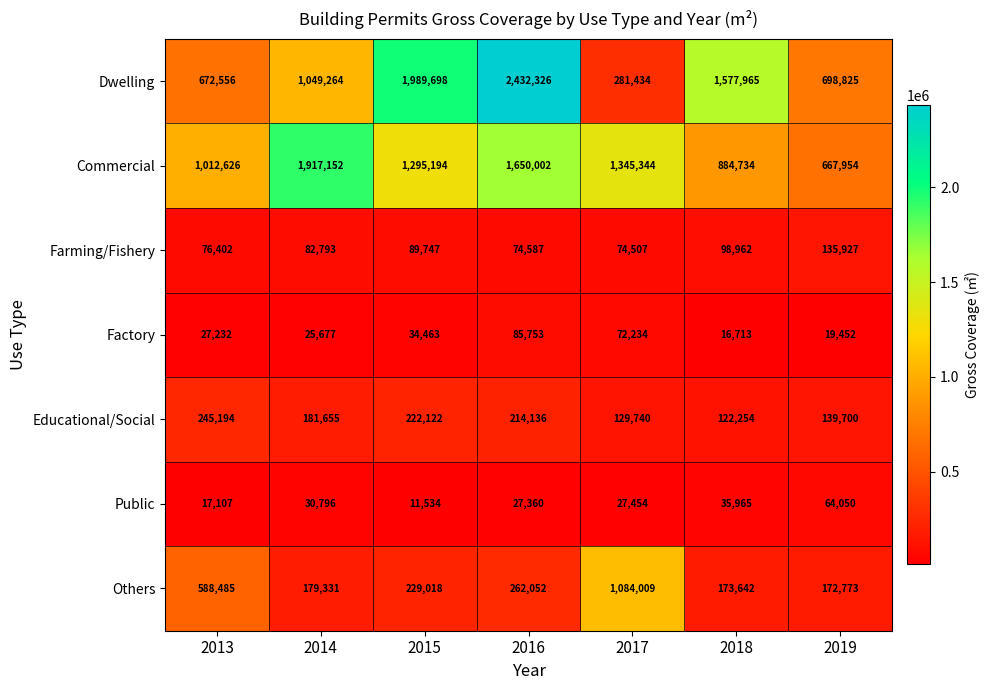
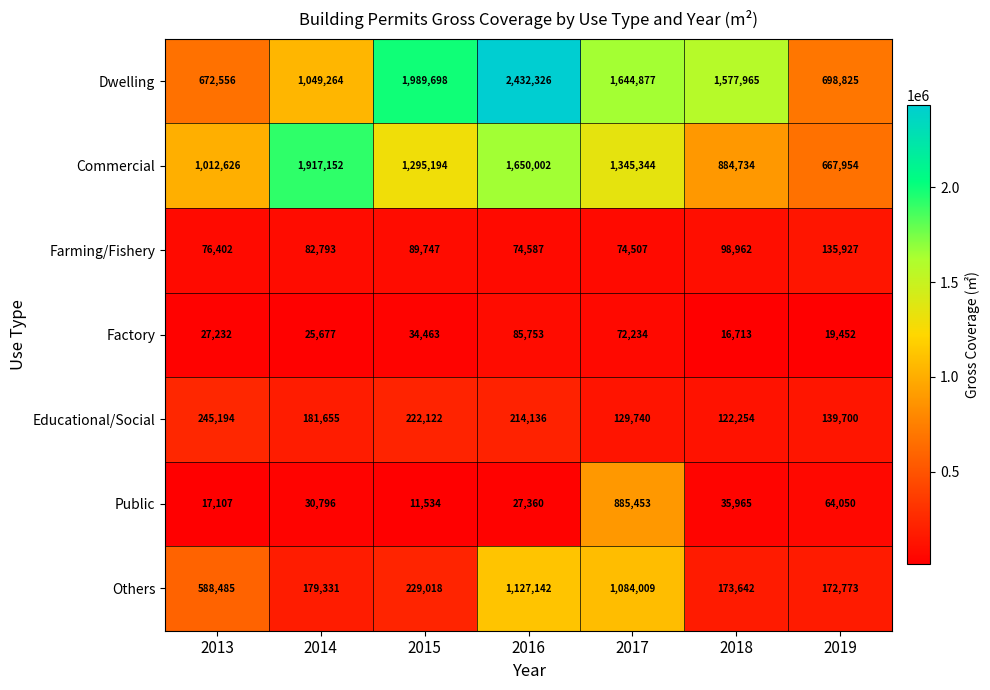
Dwelling, 2017: 281,434 -> 1,644,877
Public, 2017: 27,454 -> 885,453
Others, 2016: 262,052 -> 1,127,142
